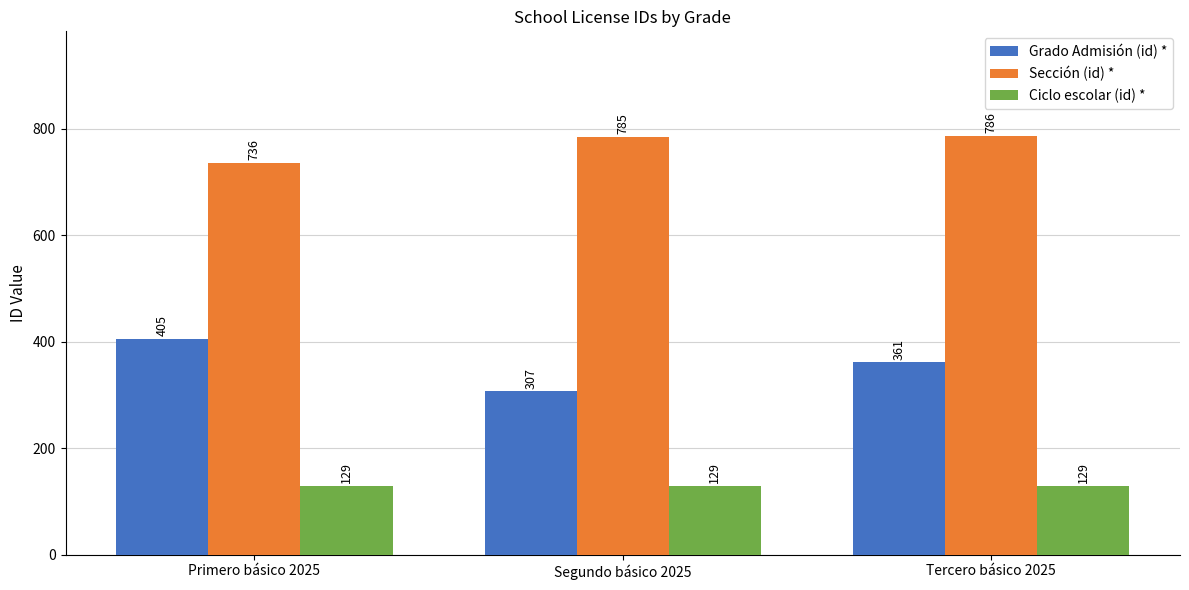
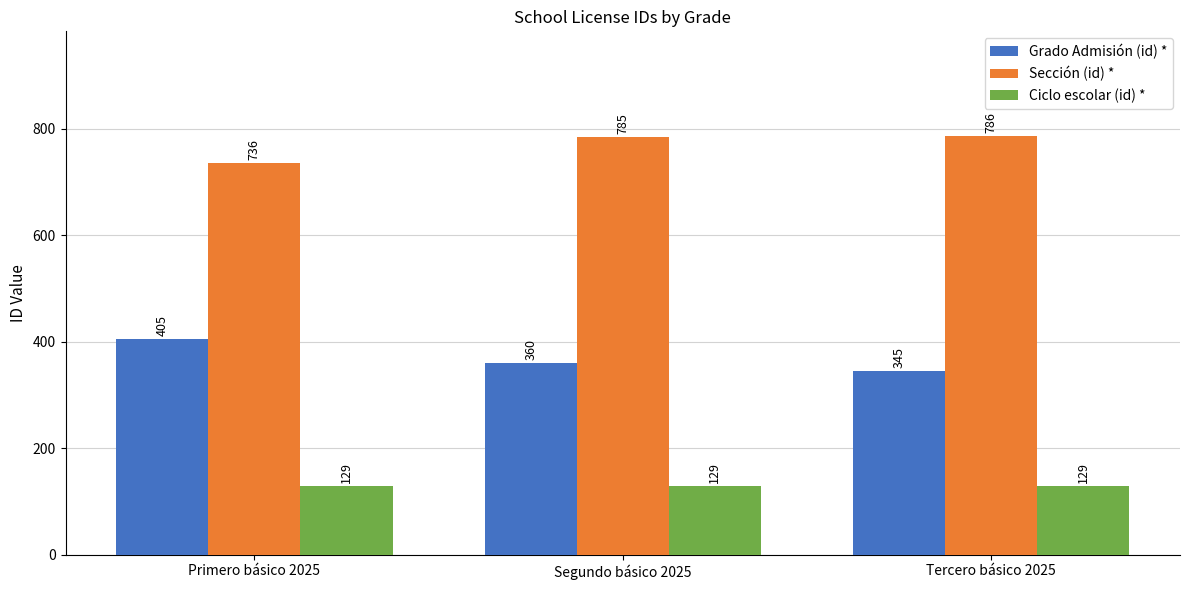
Grado Admisión (id) *, Segundo básico 2025: 307 -> 360
Grado Admisión (id) *, Tercero básico 2025: 361 -> 345
